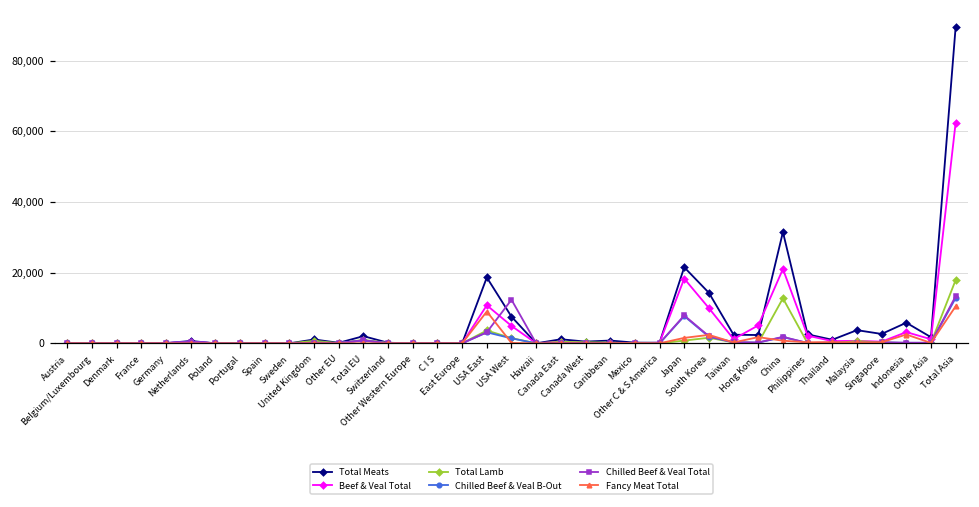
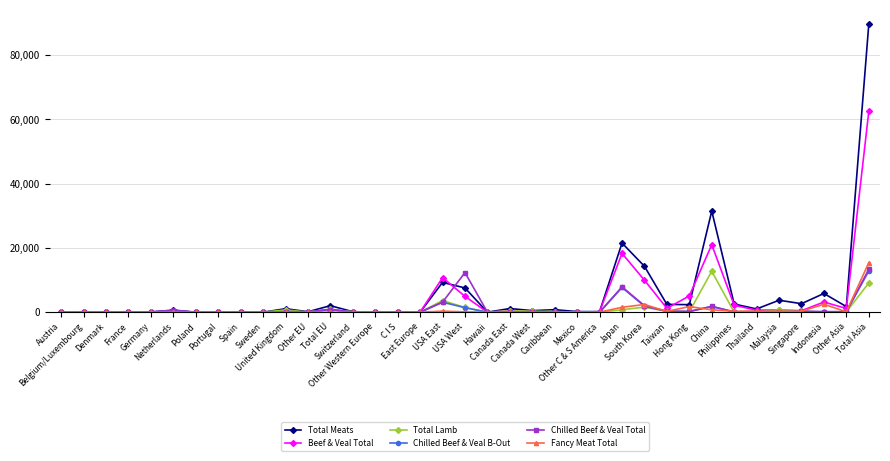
Total Meats, USA East: 19,000 -> 9,000
Fancy Meat Total, USA East: 9,000 -> 0
Total Lamb, Total Asia: 18,000 -> 9,000
Fancy Meat Total, Total Asia: 10,000 -> 15,000
